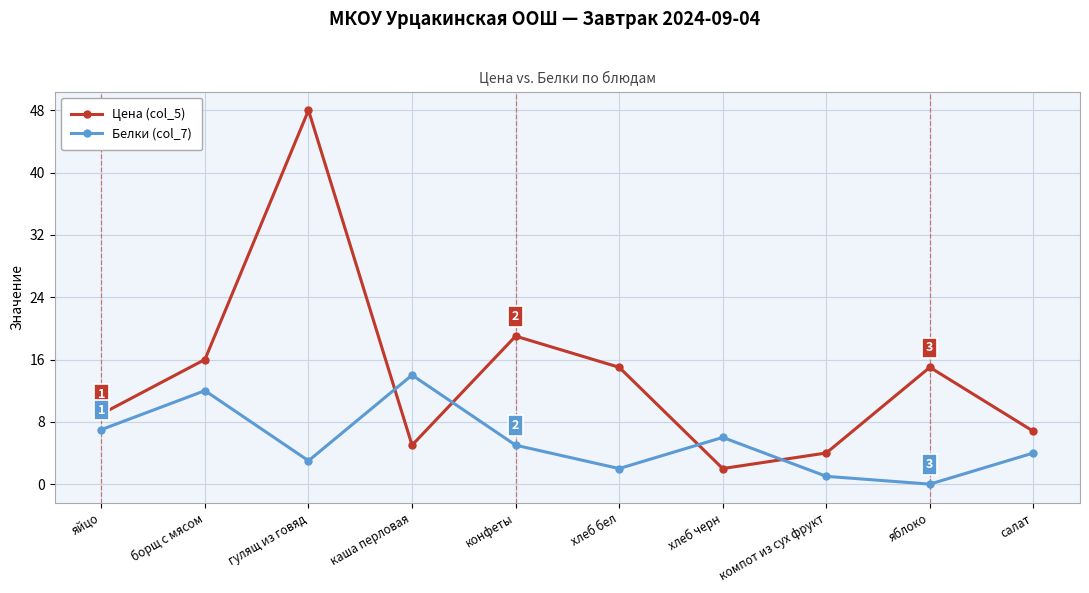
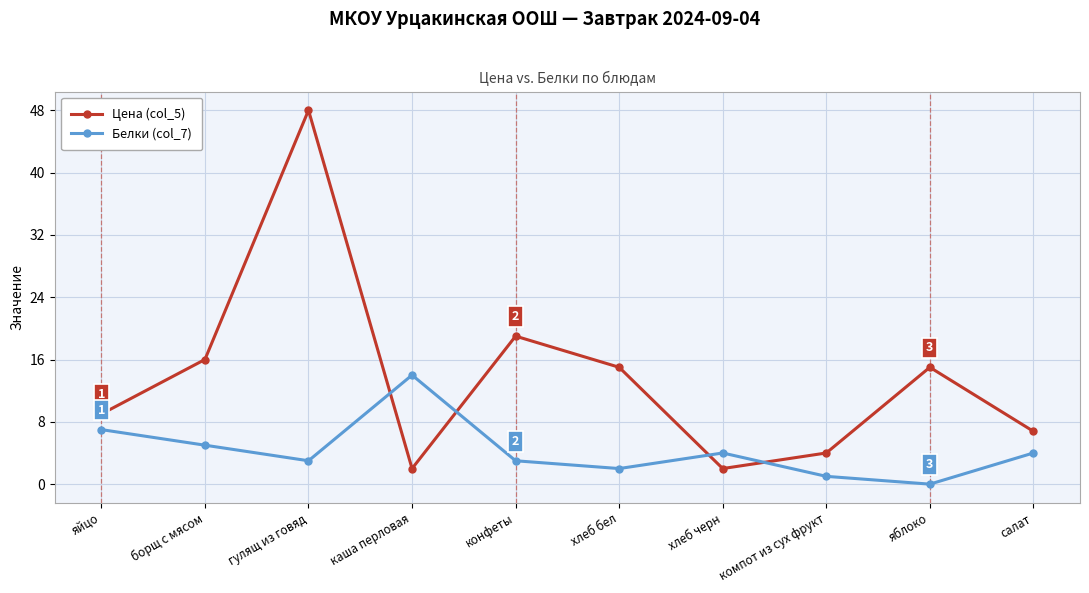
Белки (col_7), борщ с мясом: 12 -> 5
Цена (col_5), каша перловая: 5 -> 2
Белки (col_7), конфеты: 5 -> 3
Белки (col_7), хлеб черн: 6 -> 4
